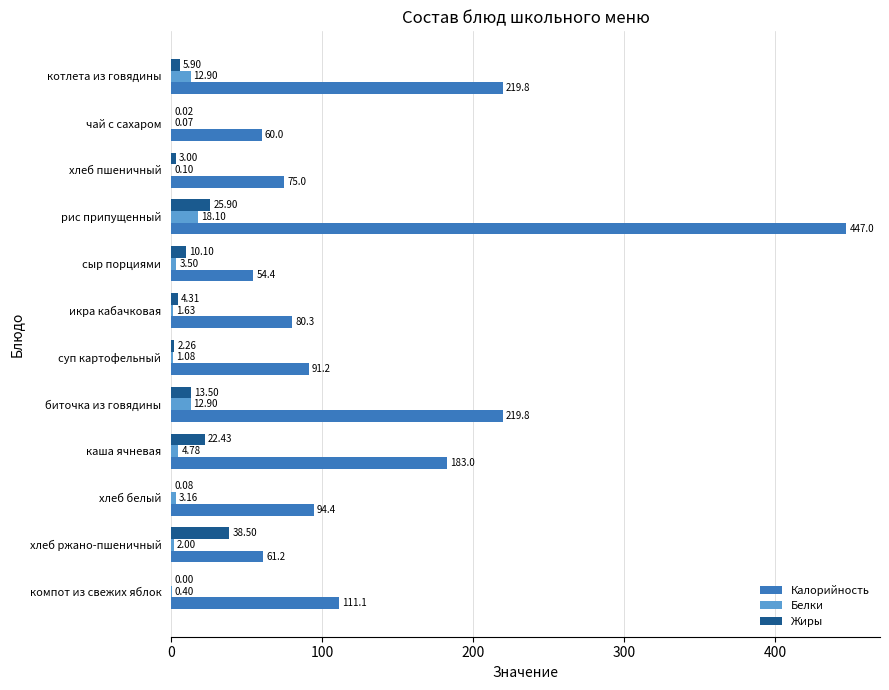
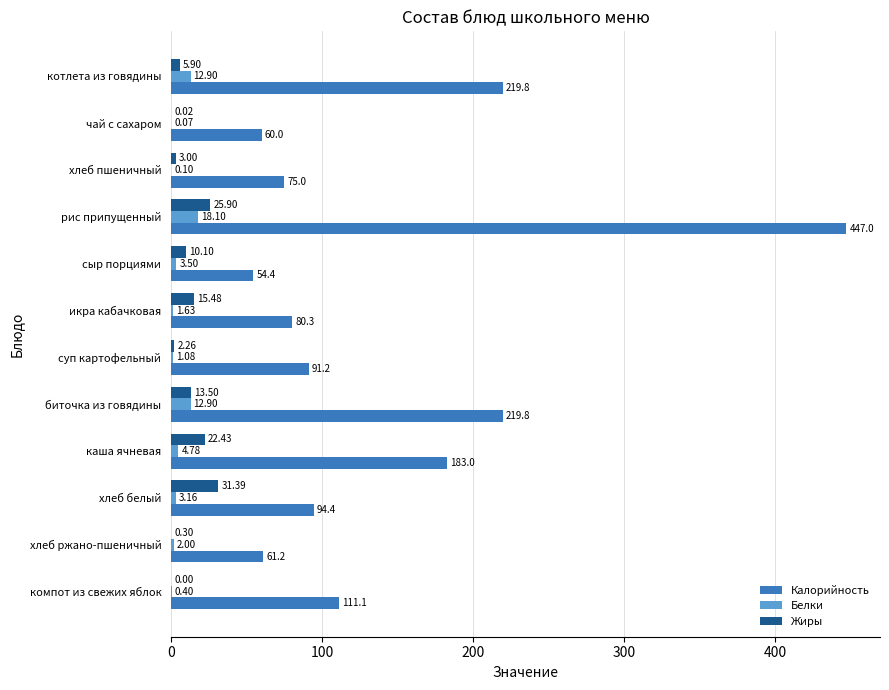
Жиры, икра кабачковая: 4.31 -> 15.48
Жиры, хлеб белый: 0.08 -> 31.39
Жиры, хлеб ржано-пшеничный: 38.50 -> 0.30
